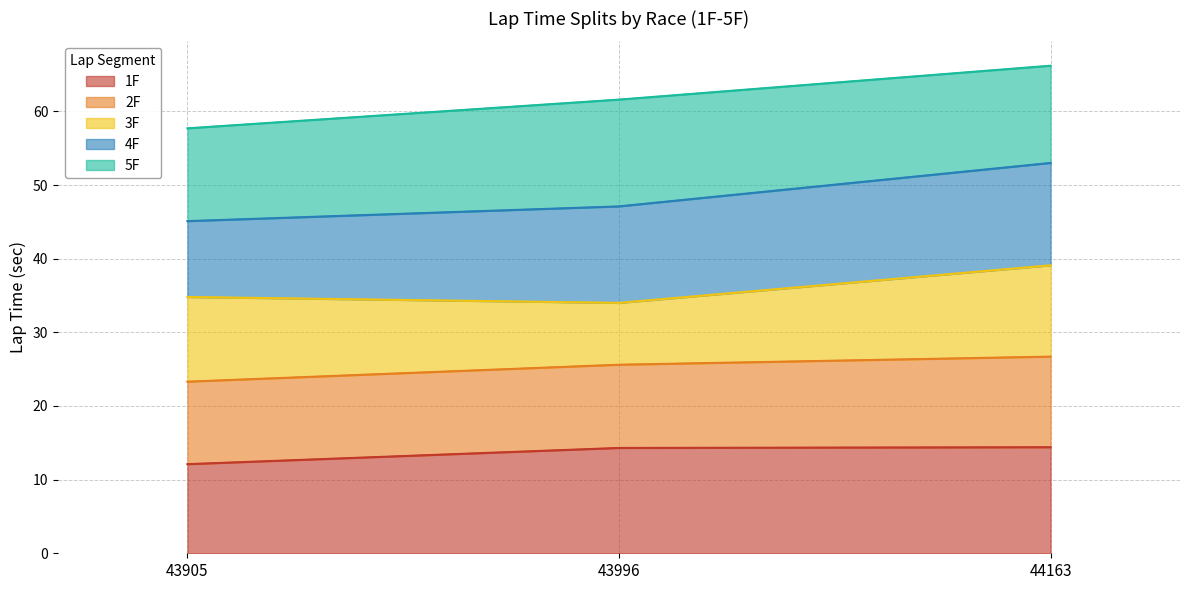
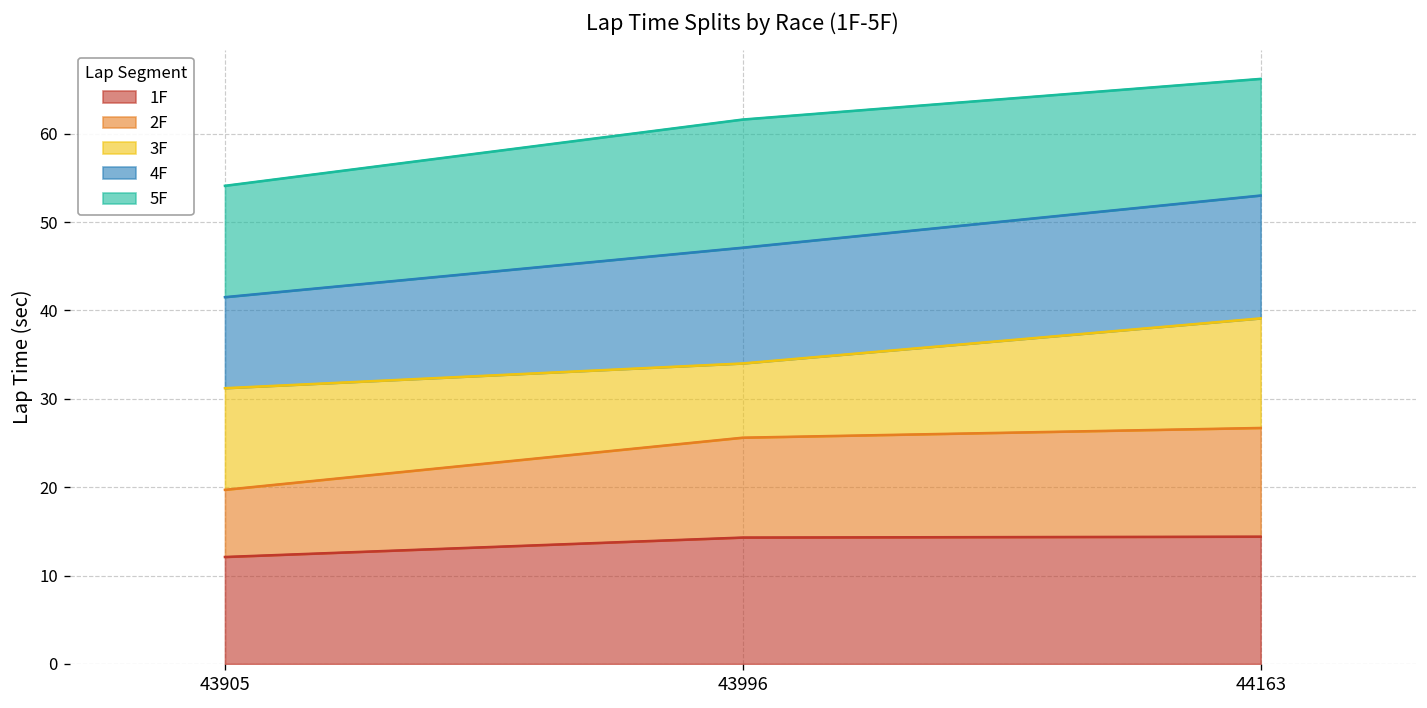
2F, 43905: 11 -> 8
